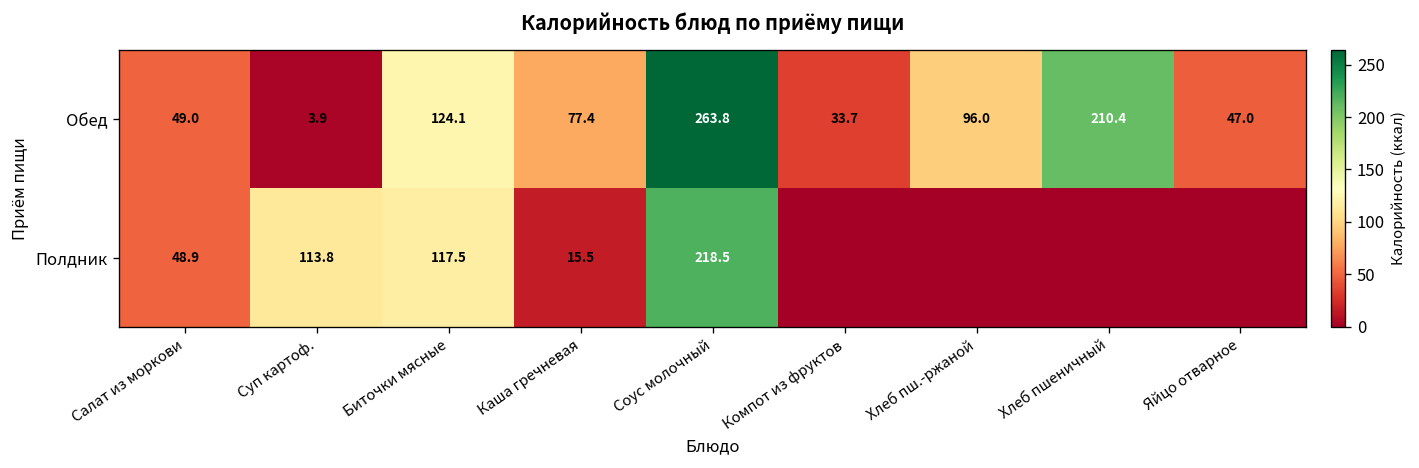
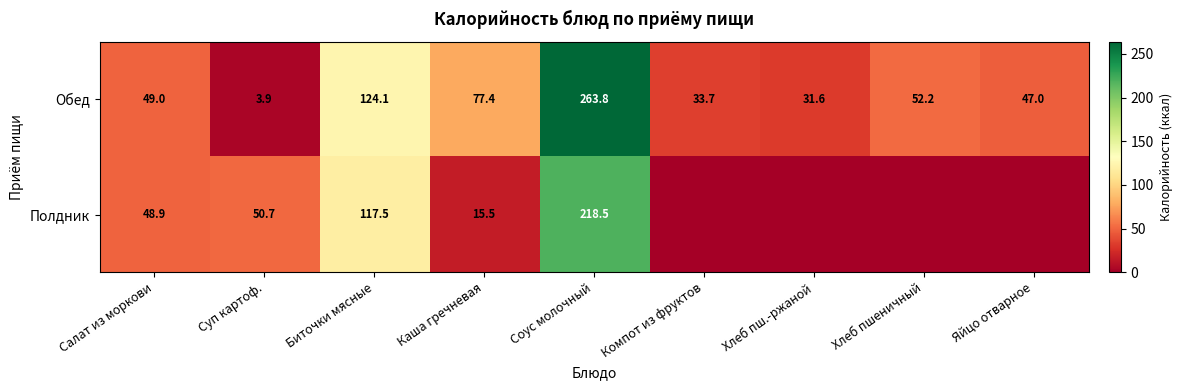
Обед, Хлеб пш.-ржаной: 96.0 -> 31.6
Обед, Хлеб пшеничный: 210.4 -> 52.2
Полдник, Суп картоф.: 113.8 -> 50.7
